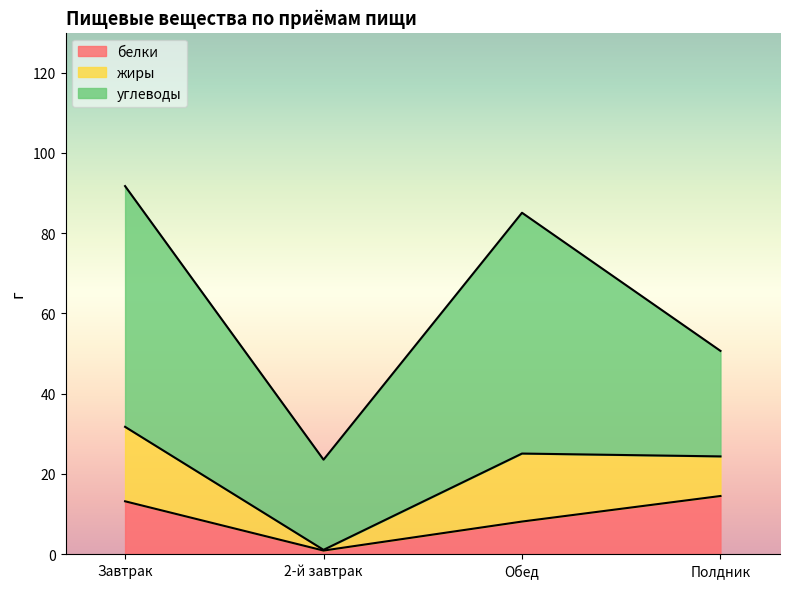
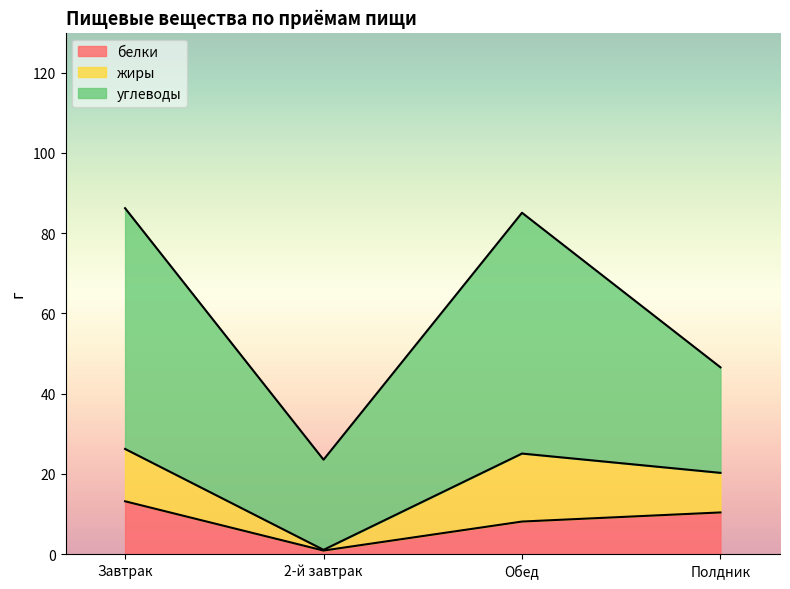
жиры, Завтрак: 19 -> 13
белки, Полдник: 15 -> 10
